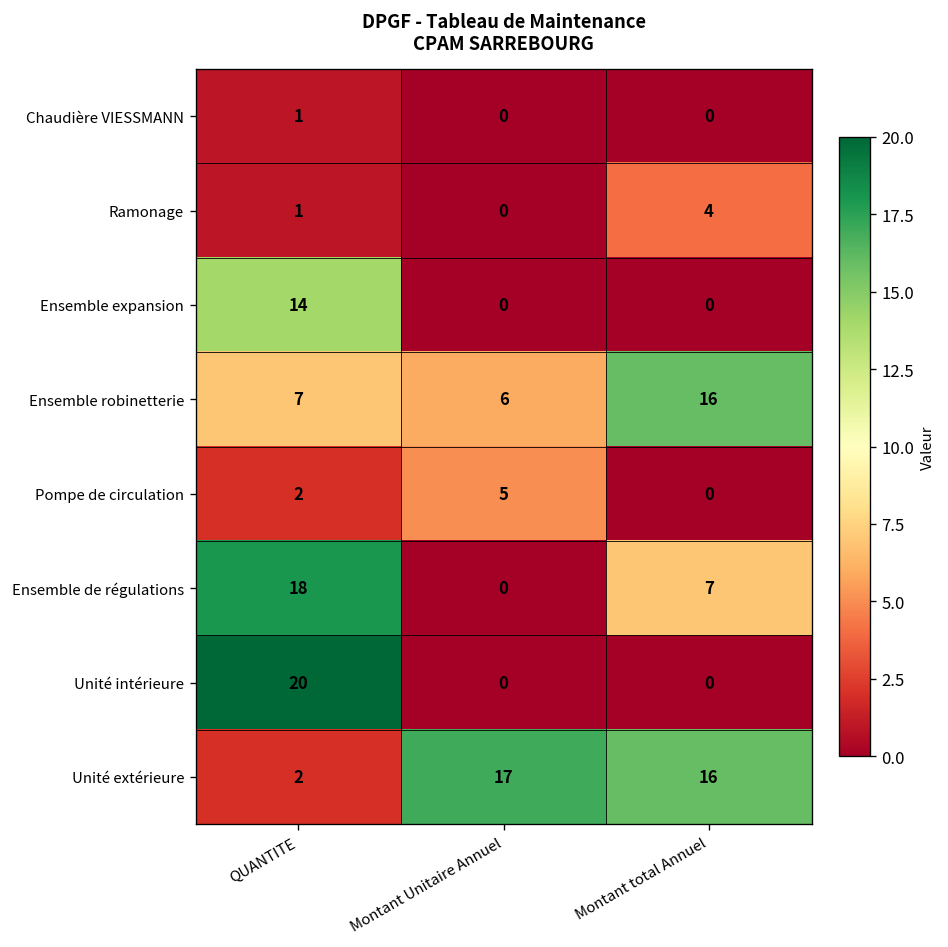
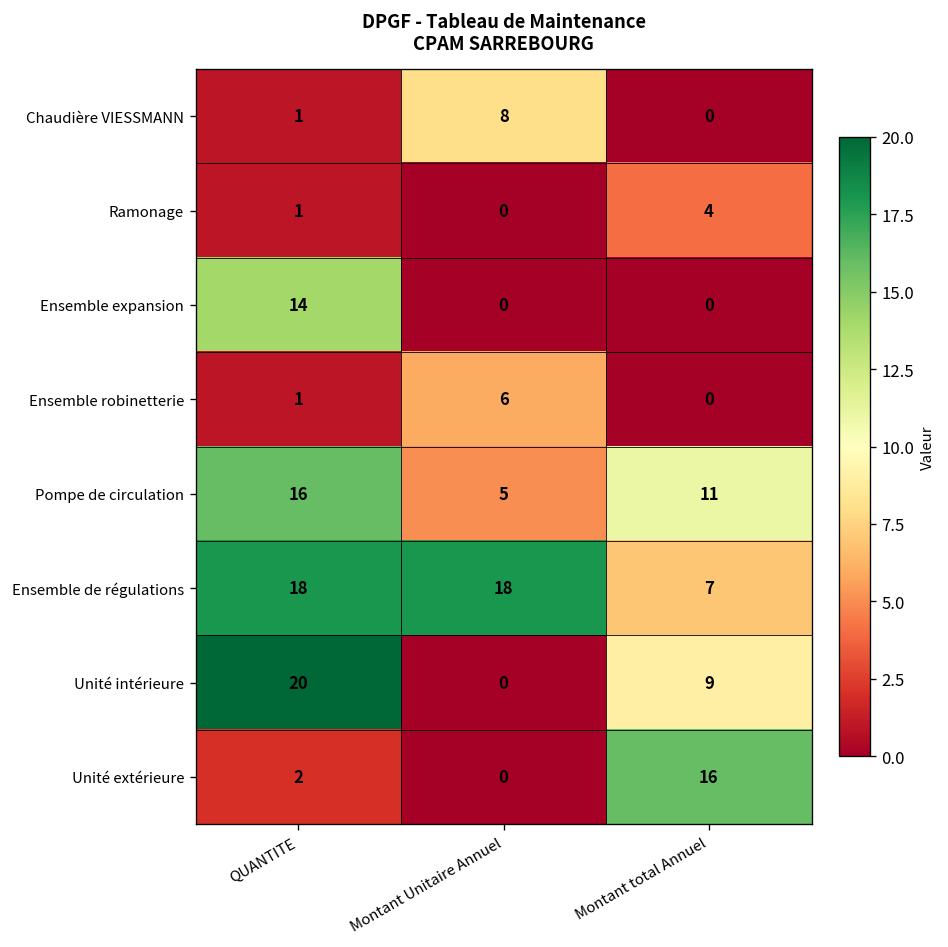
Chaudière VIESSMANN, Montant Unitaire Annuel: 0 -> 8
Ensemble robinetterie, QUANTITE: 7 -> 1
Ensemble robinetterie, Montant total Annuel: 16 -> 0
Pompe de circulation, QUANTITE: 2 -> 16
Pompe de circulation, Montant total Annuel: 0 -> 11
Ensemble de régulations, Montant Unitaire Annuel: 0 -> 18
Unité intérieure, Montant total Annuel: 0 -> 9
Unité extérieure, Montant Unitaire Annuel: 17 -> 0
